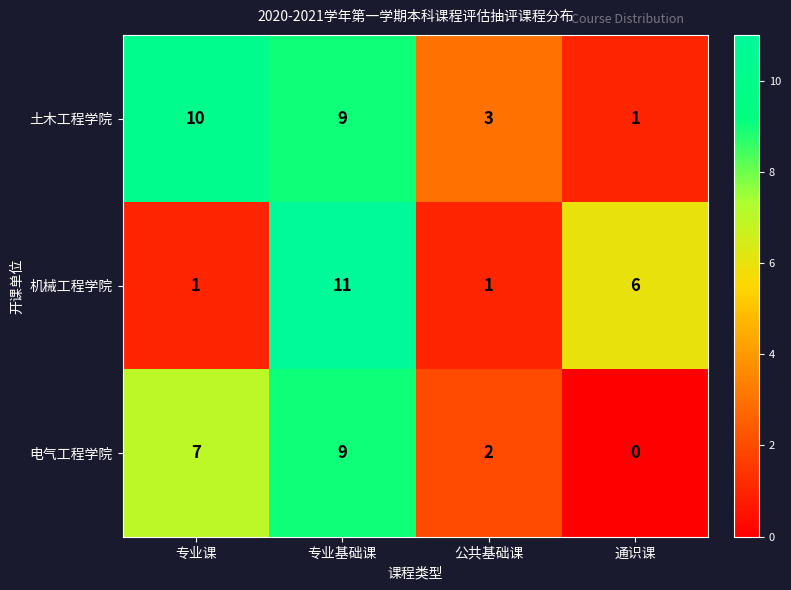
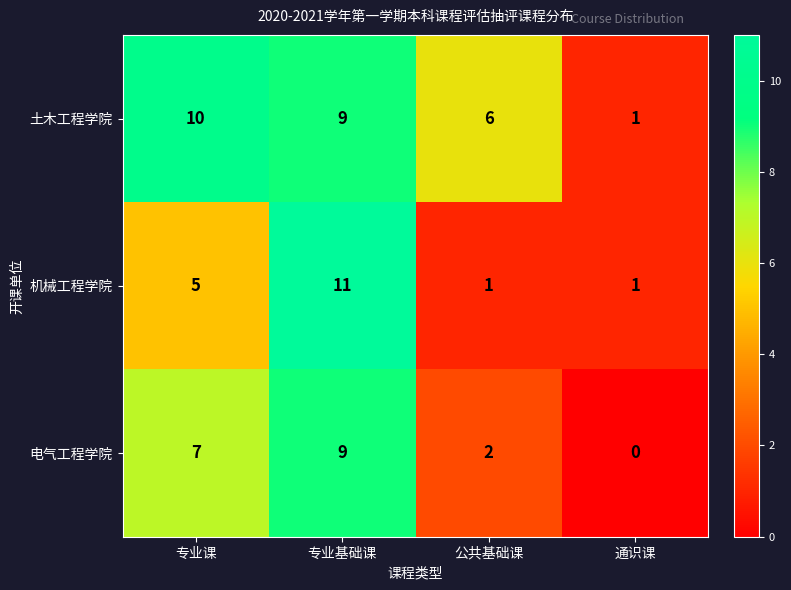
土木工程学院, 公共基础课: 3 -> 6
机械工程学院, 专业课: 1 -> 5
机械工程学院, 通识课: 6 -> 1
